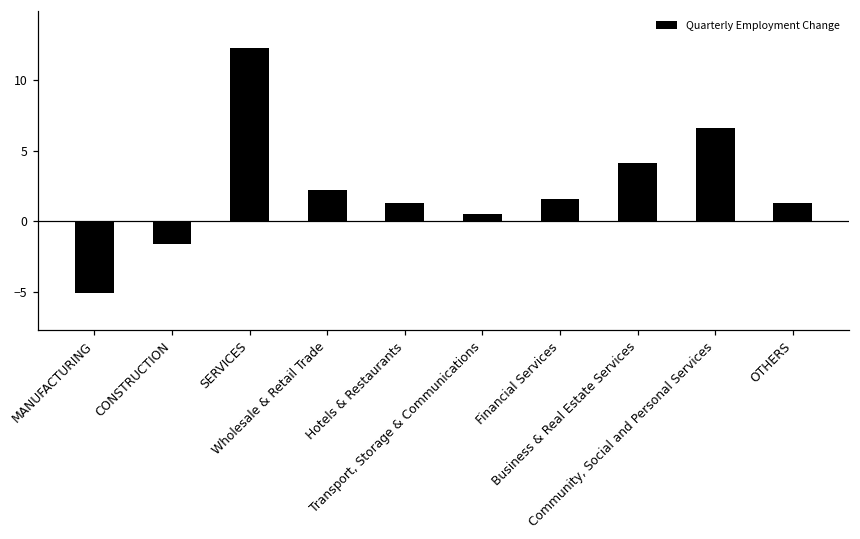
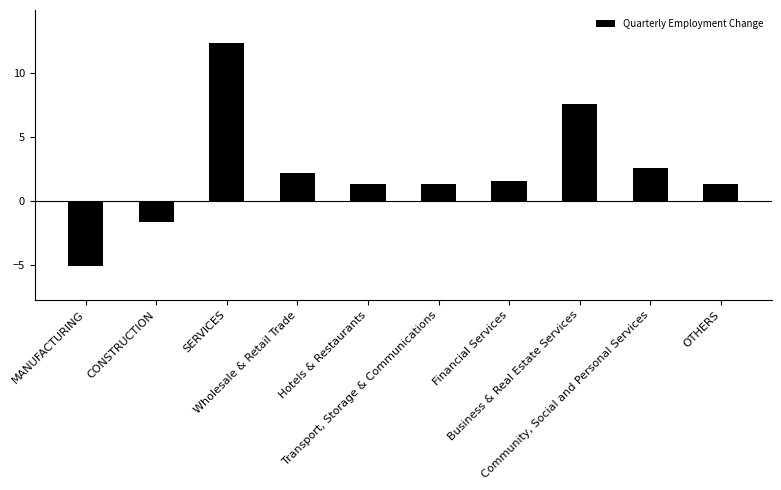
Transport, Storage & Communications: 0.5 -> 1.3
Business & Real Estate Services: 4.1 -> 7.6
Community, Social and Personal Services: 6.6 -> 2.6
